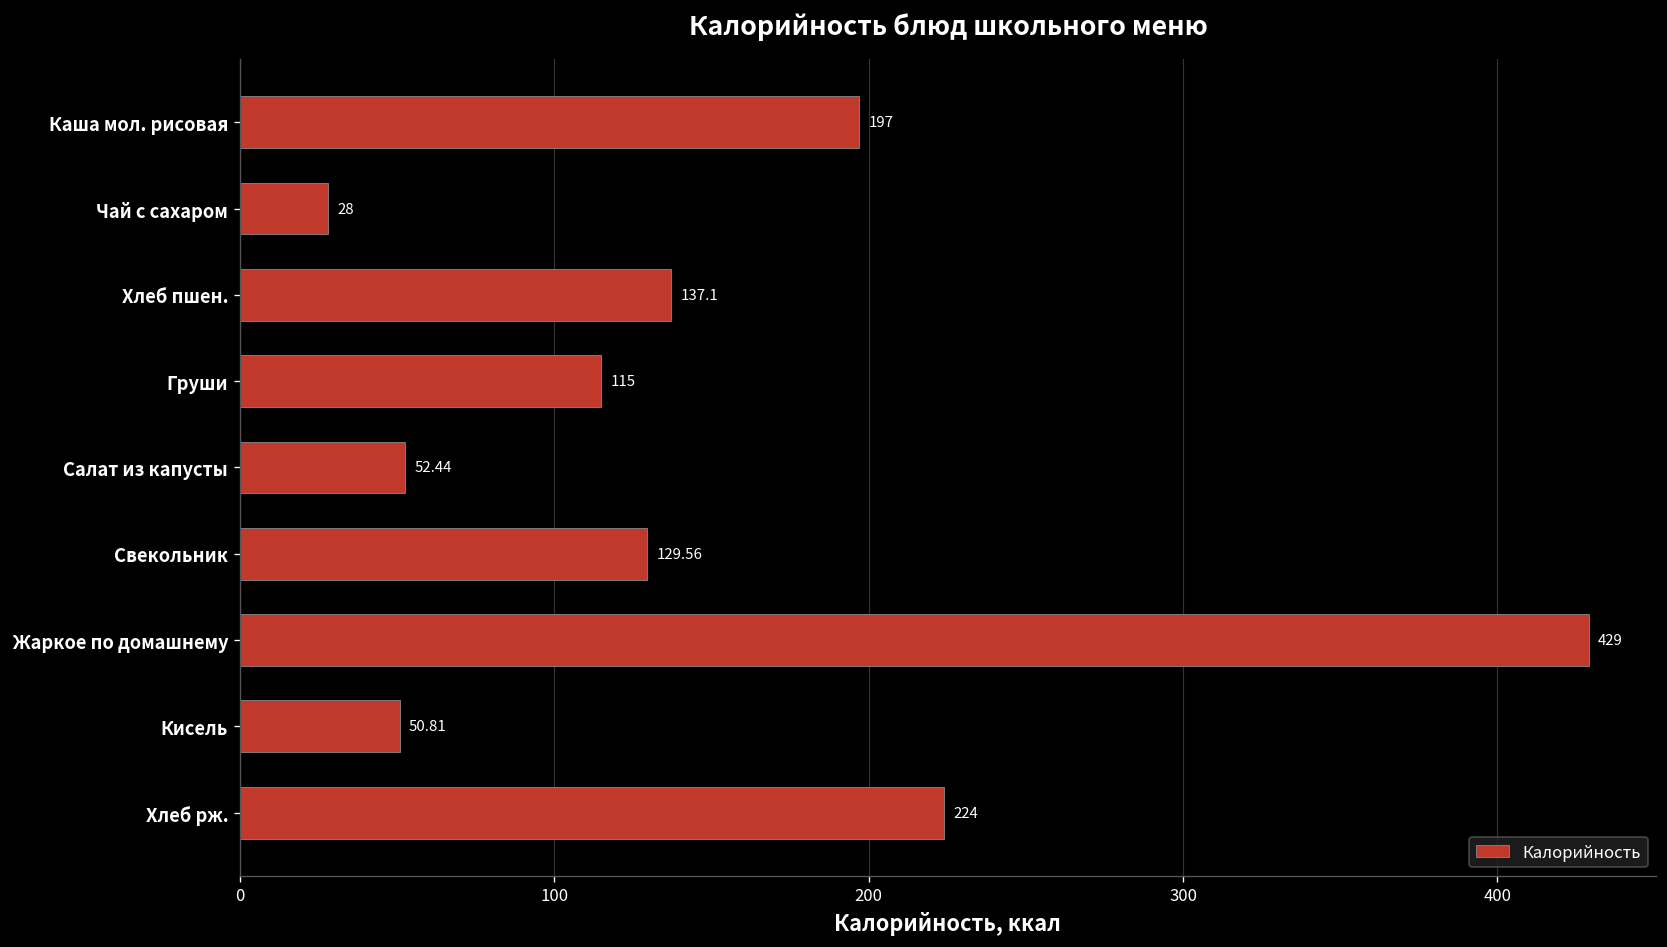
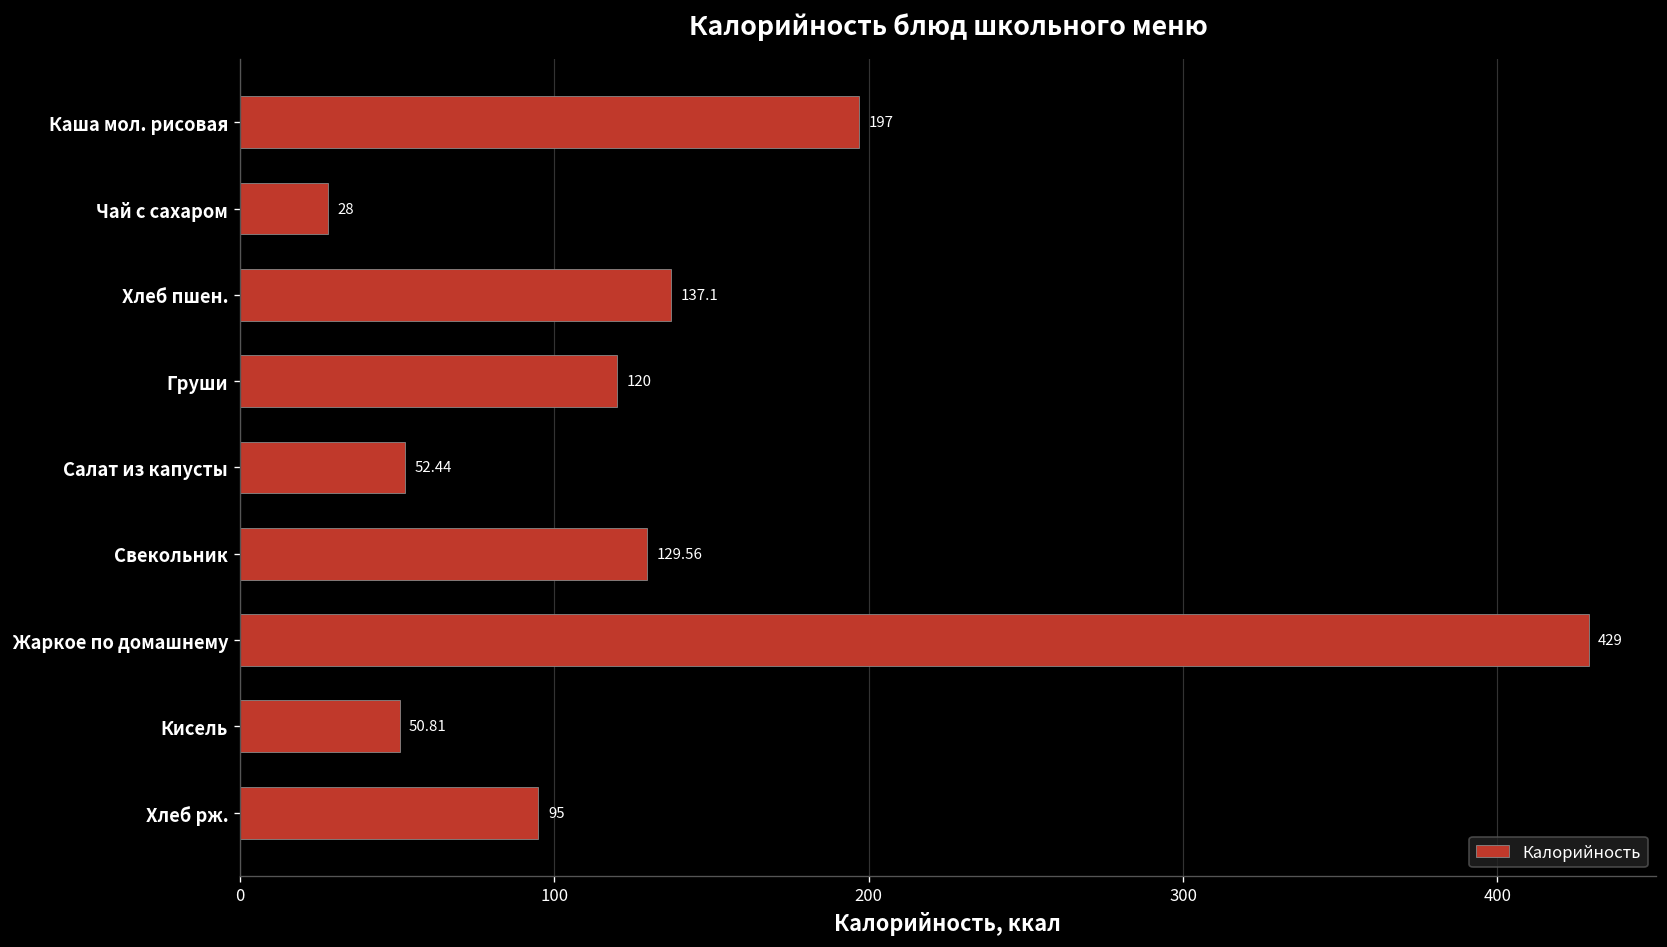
Груши: 115 -> 120
Хлеб рж.: 224 -> 95
